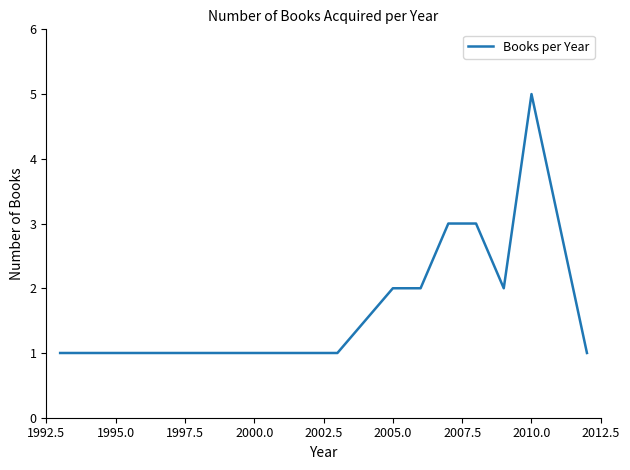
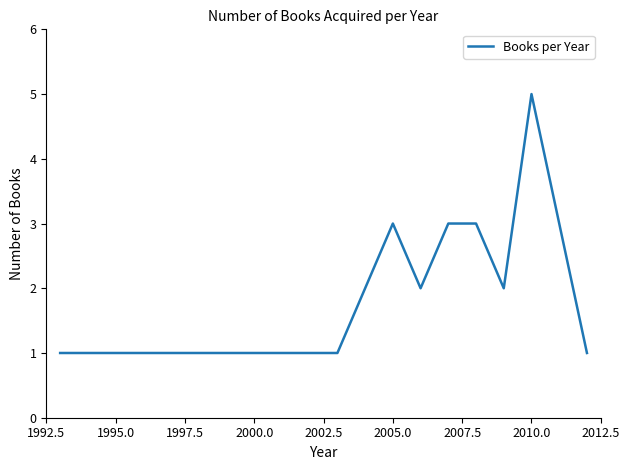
2005.0: 2 -> 3
